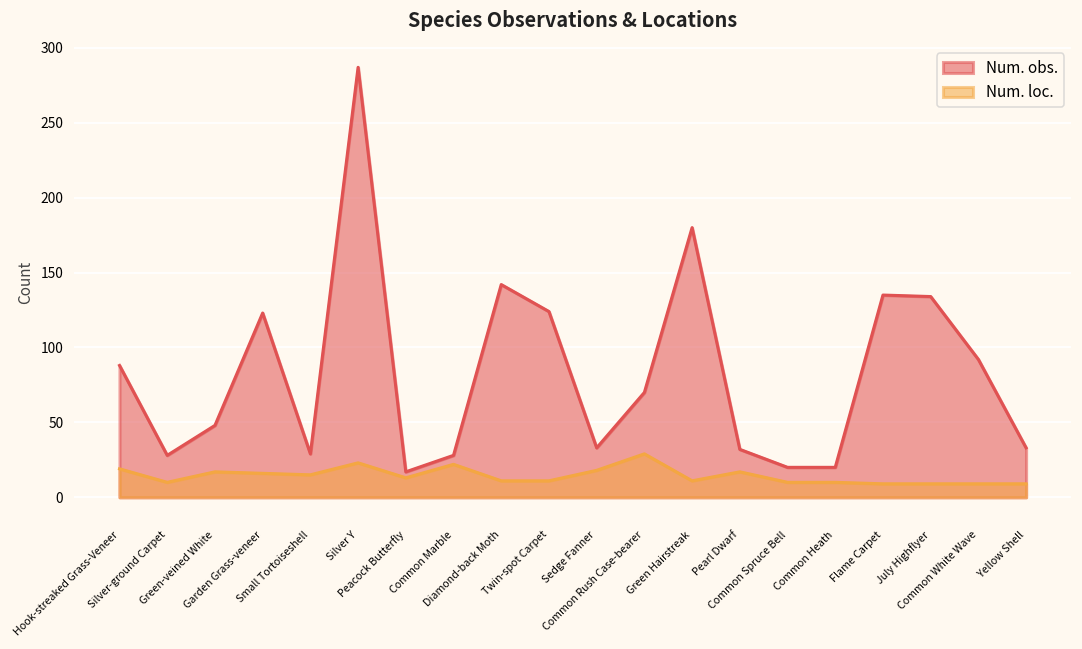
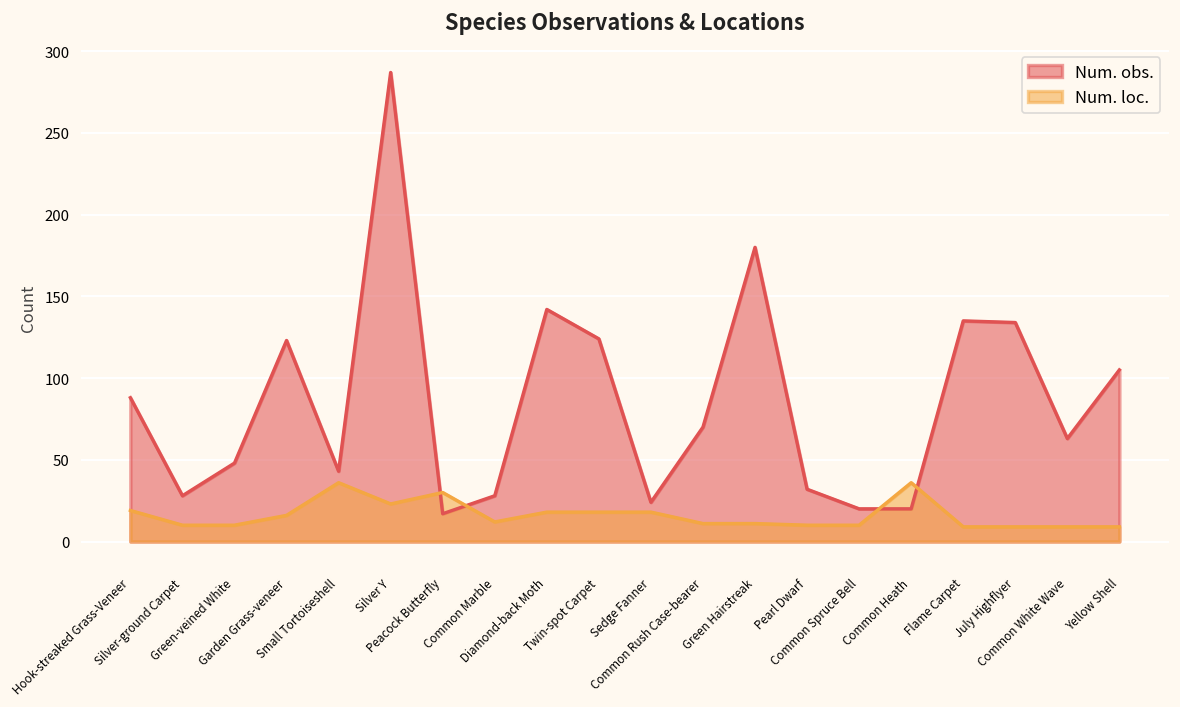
Num. loc., Green-veined White: 17 -> 10
Num. obs., Small Tortoiseshell: 29 -> 43
Num. loc., Small Tortoiseshell: 15 -> 36
Num. loc., Peacock Butterfly: 13 -> 30
Num. loc., Common Marble: 22 -> 12
Num. loc., Diamond-back Moth: 11 -> 18
Num. loc., Twin-spot Carpet: 11 -> 18
Num. obs., Sedge Fanner: 33 -> 24
Num. loc., Common Rush Case-bearer: 29 -> 11
Num. loc., Pearl Dwarf: 17 -> 10
Num. loc., Common Heath: 10 -> 36
Num. obs., Common White Wave: 92 -> 63
Num. obs., Yellow Shell: 33 -> 105
